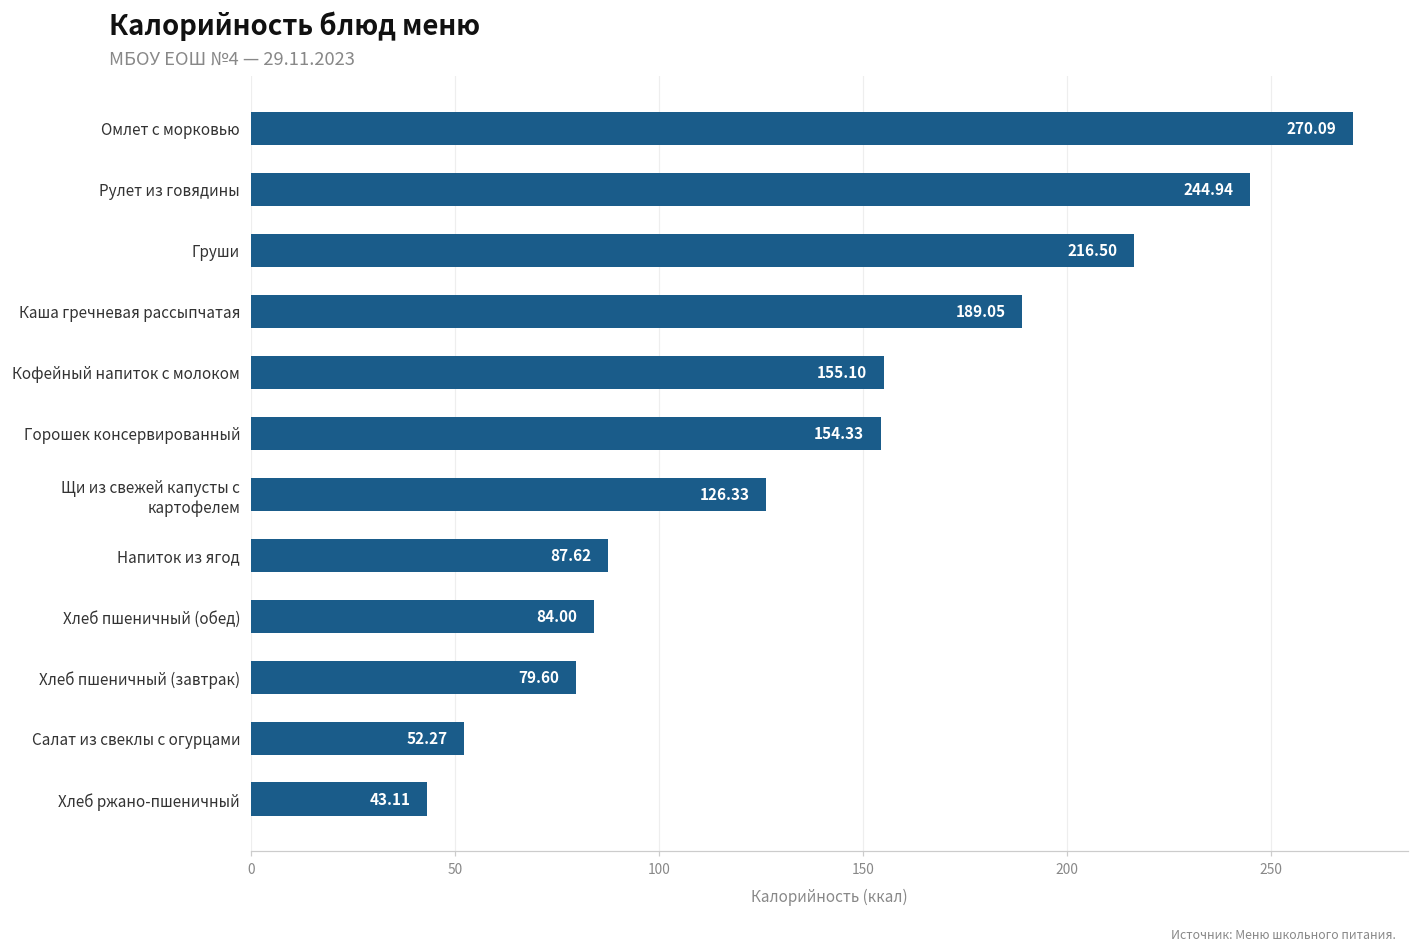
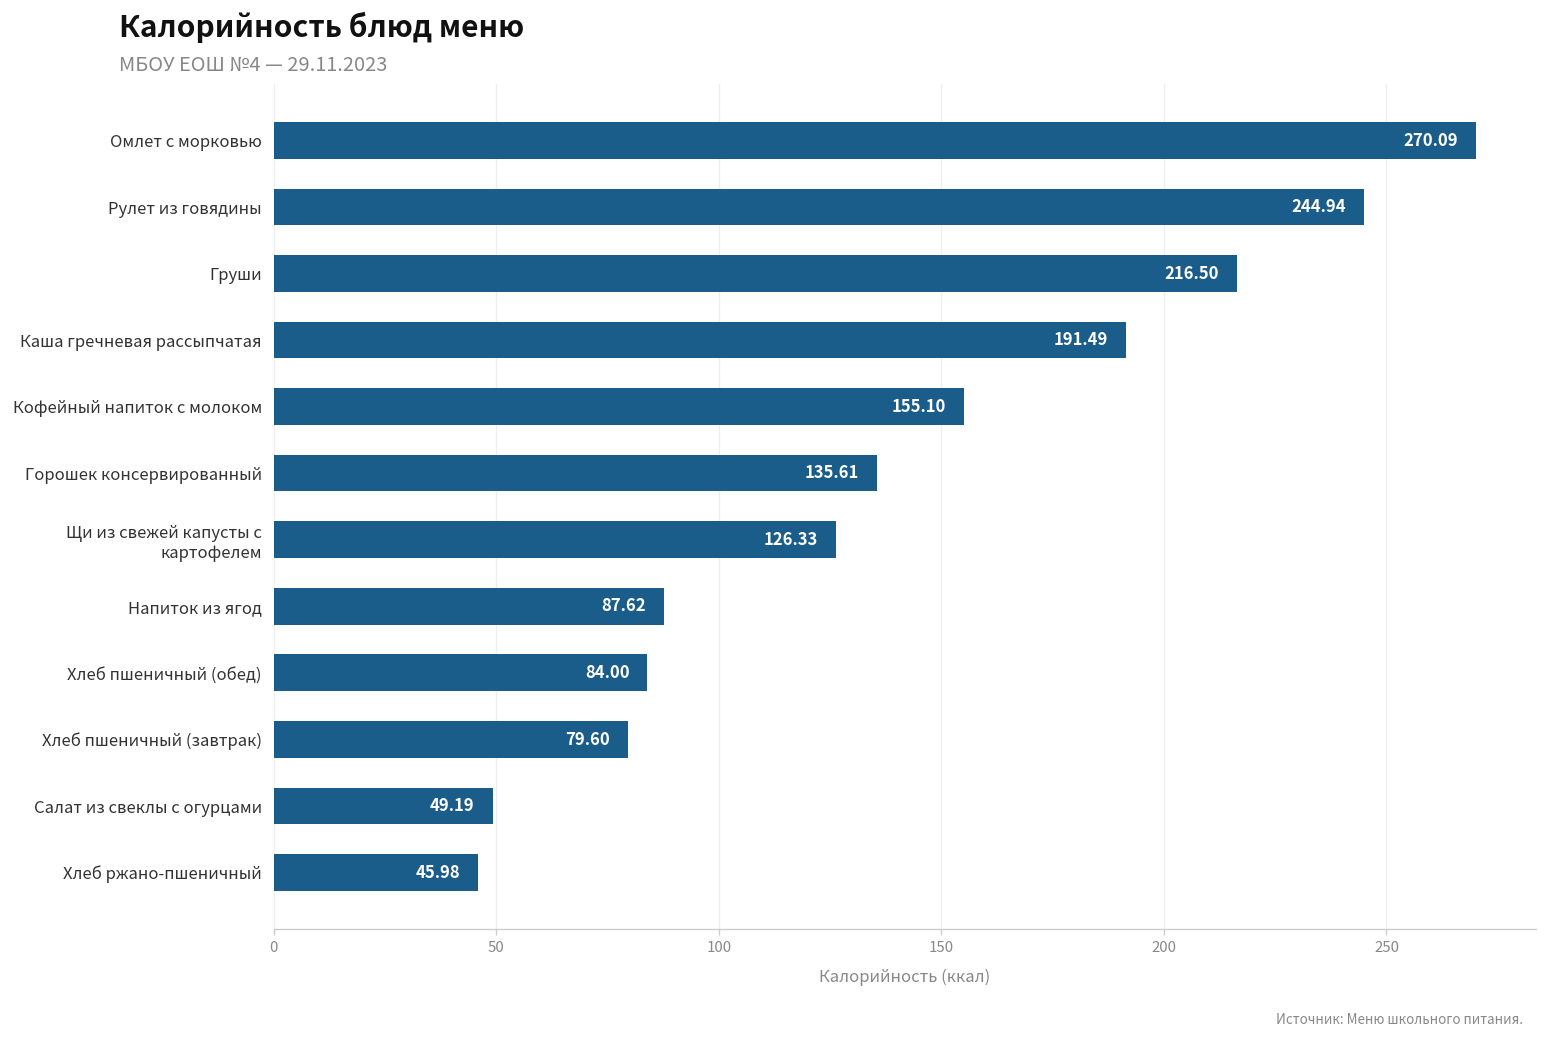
Каша гречневая рассыпчатая: 189.05 -> 191.49
Горошек консервированный: 154.33 -> 135.61
Салат из свеклы с огурцами: 52.27 -> 49.19
Хлеб ржано-пшеничный: 43.11 -> 45.98
